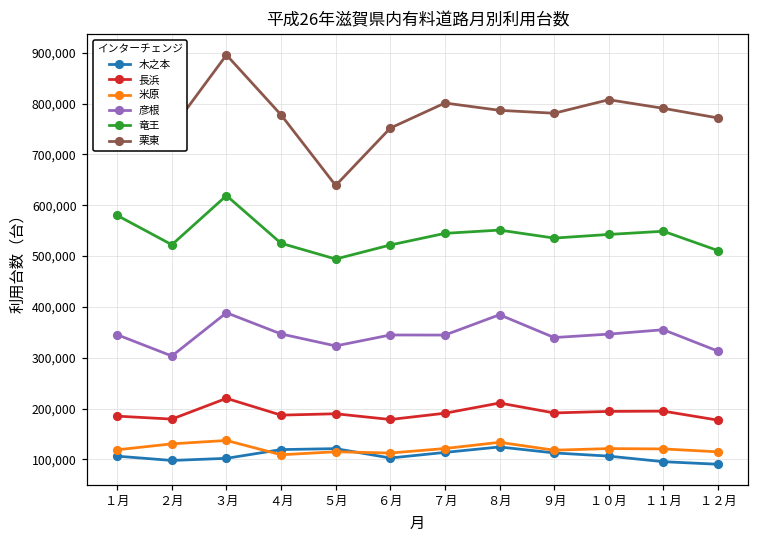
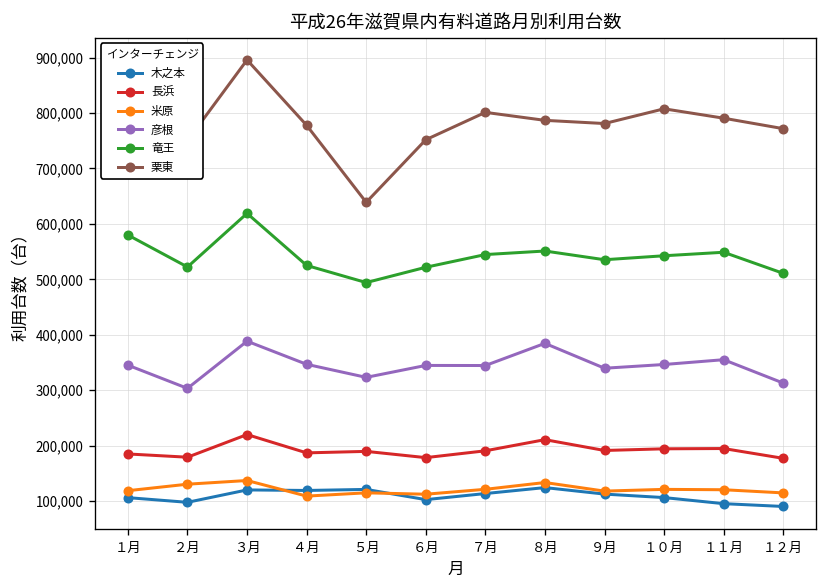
木之本, ３月: 100,000 -> 120,000
